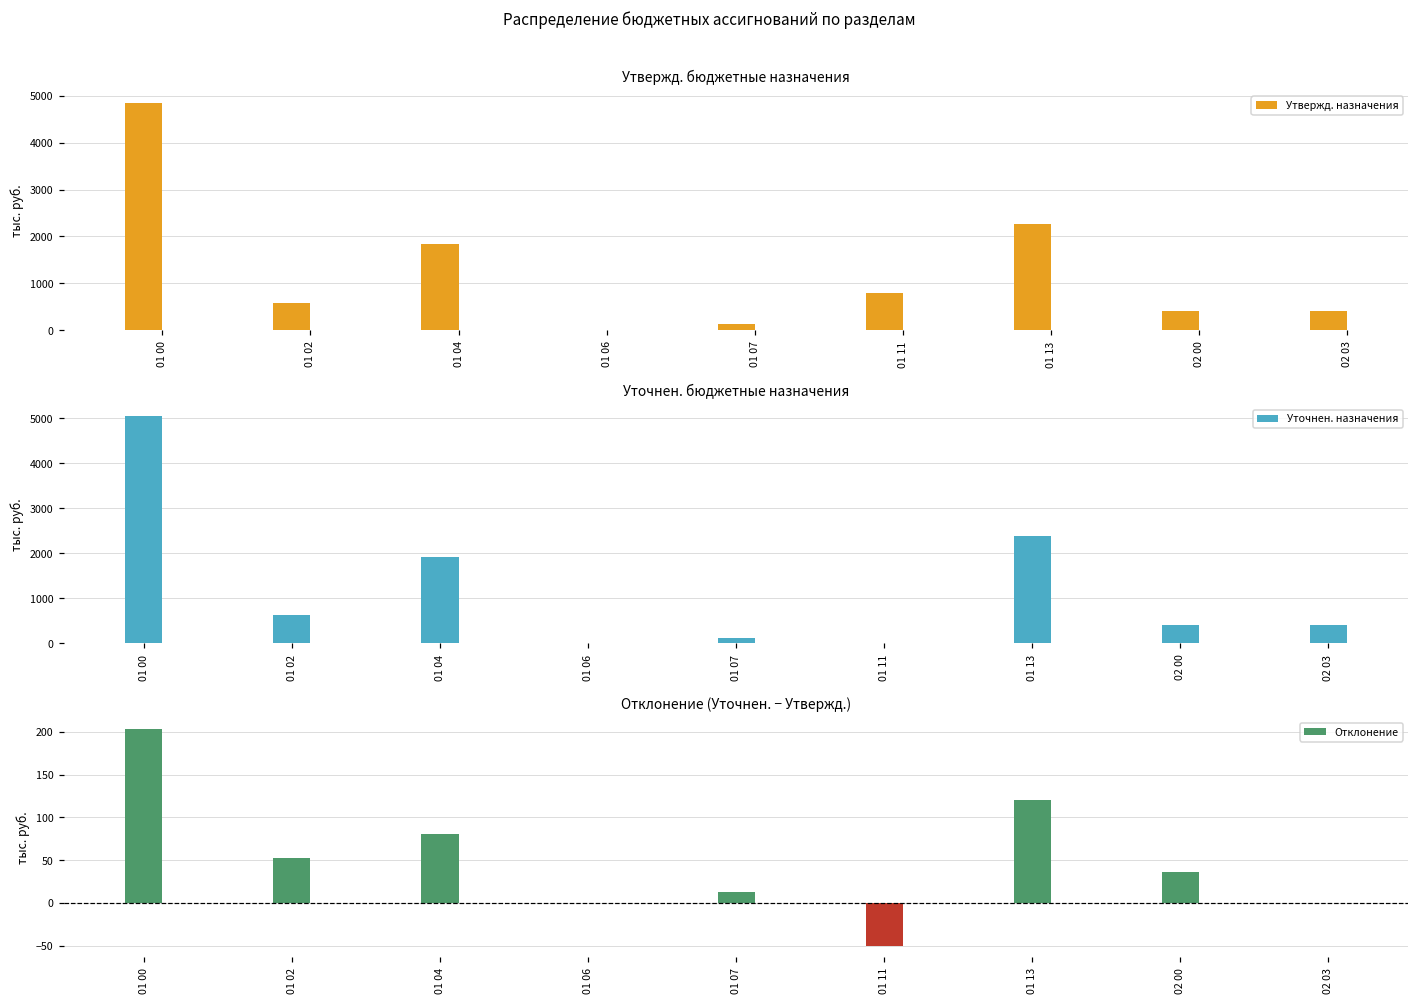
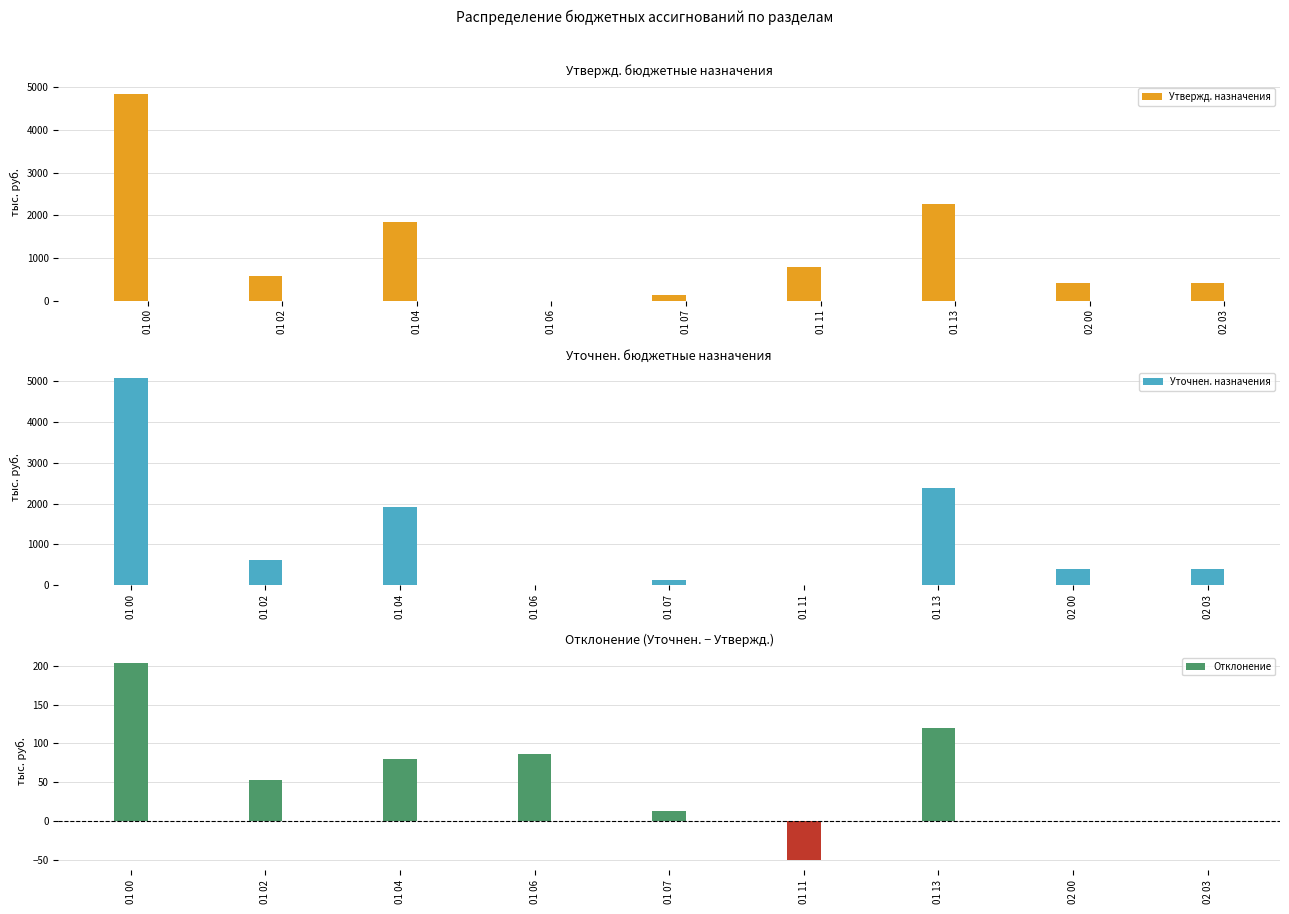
Отклонение (Уточнен. − Утвержд.), 01 06: 0 -> 90
Отклонение (Уточнен. − Утвержд.), 02 00: 40 -> 0
